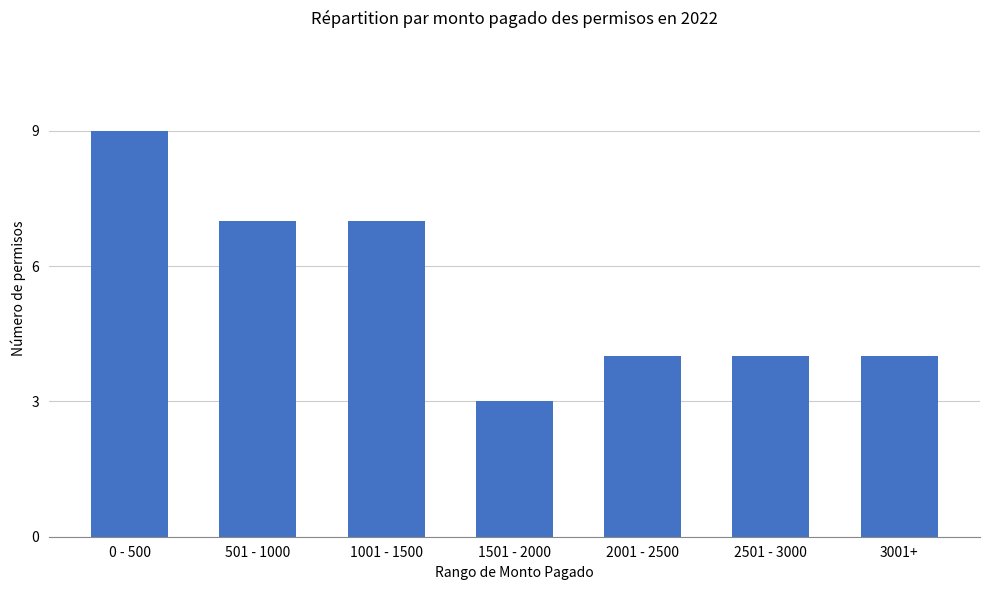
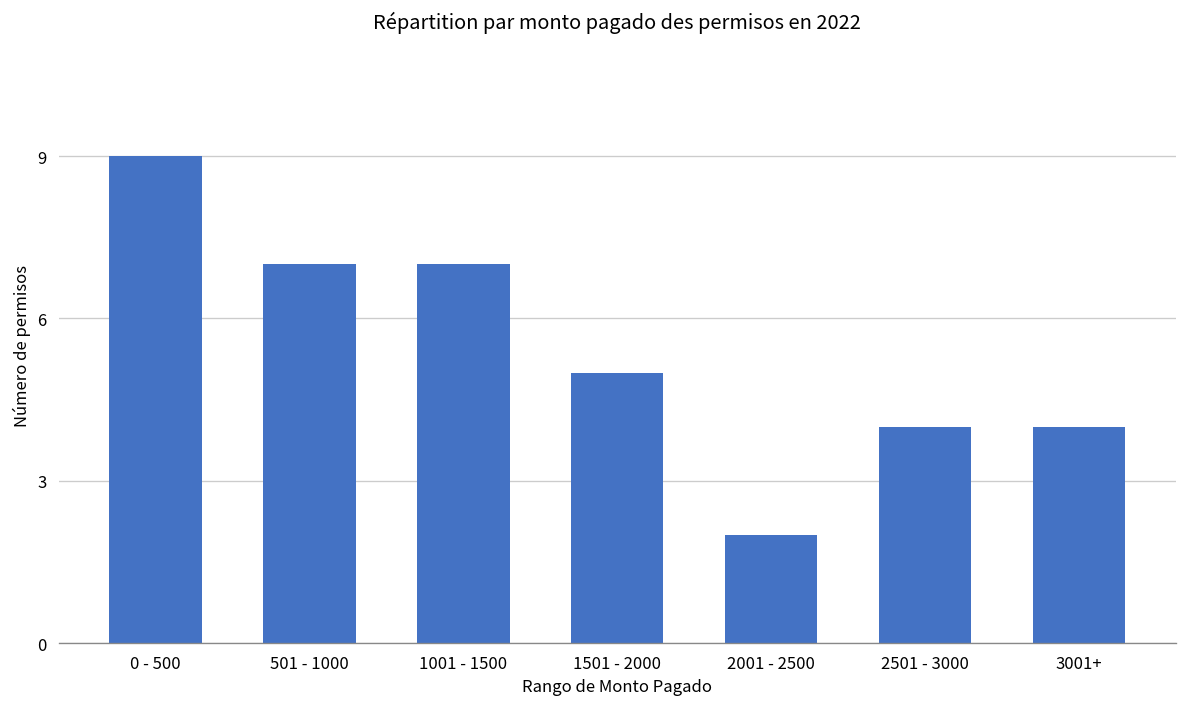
1501 - 2000: 3 -> 5
2001 - 2500: 4 -> 2
